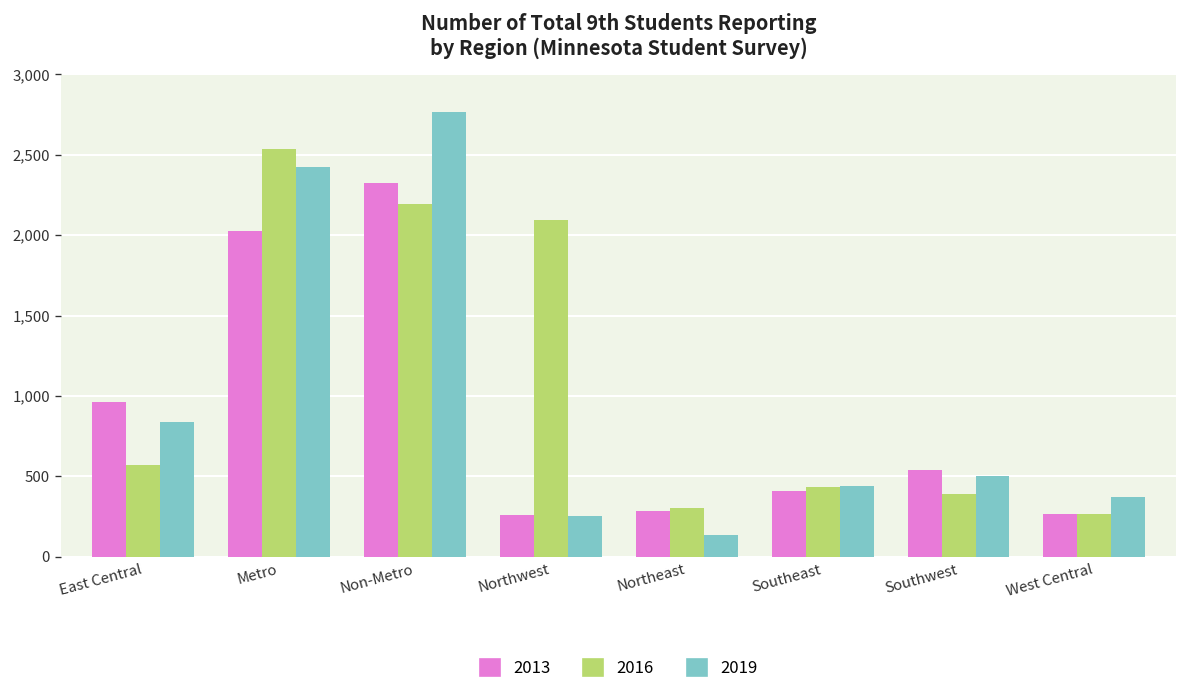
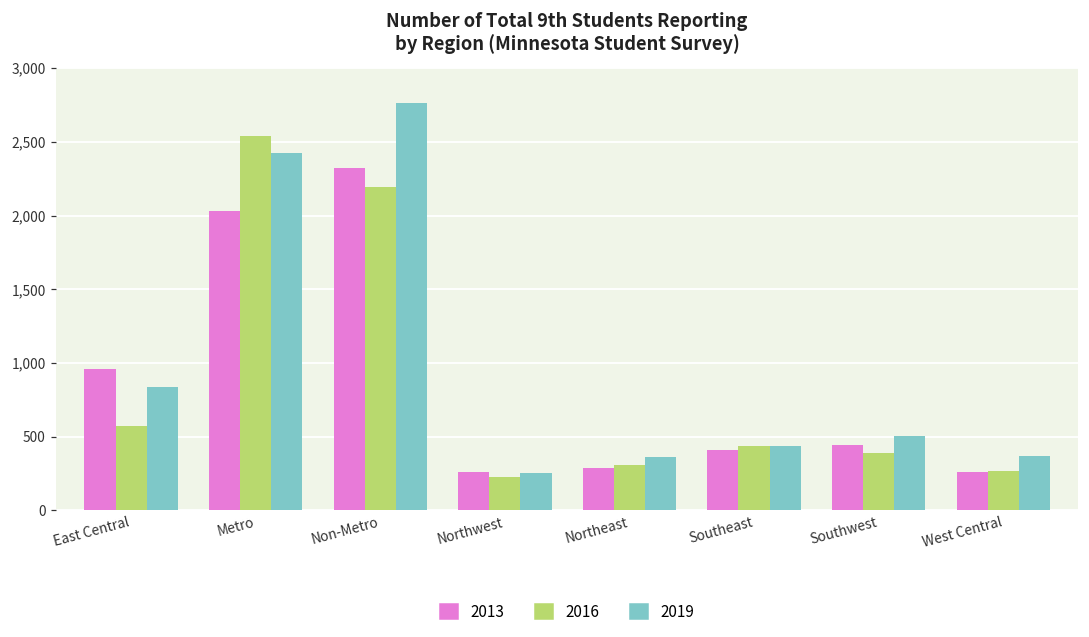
2016, Northwest: 2,090 -> 230
2019, Northeast: 140 -> 360
2013, Southwest: 540 -> 450
